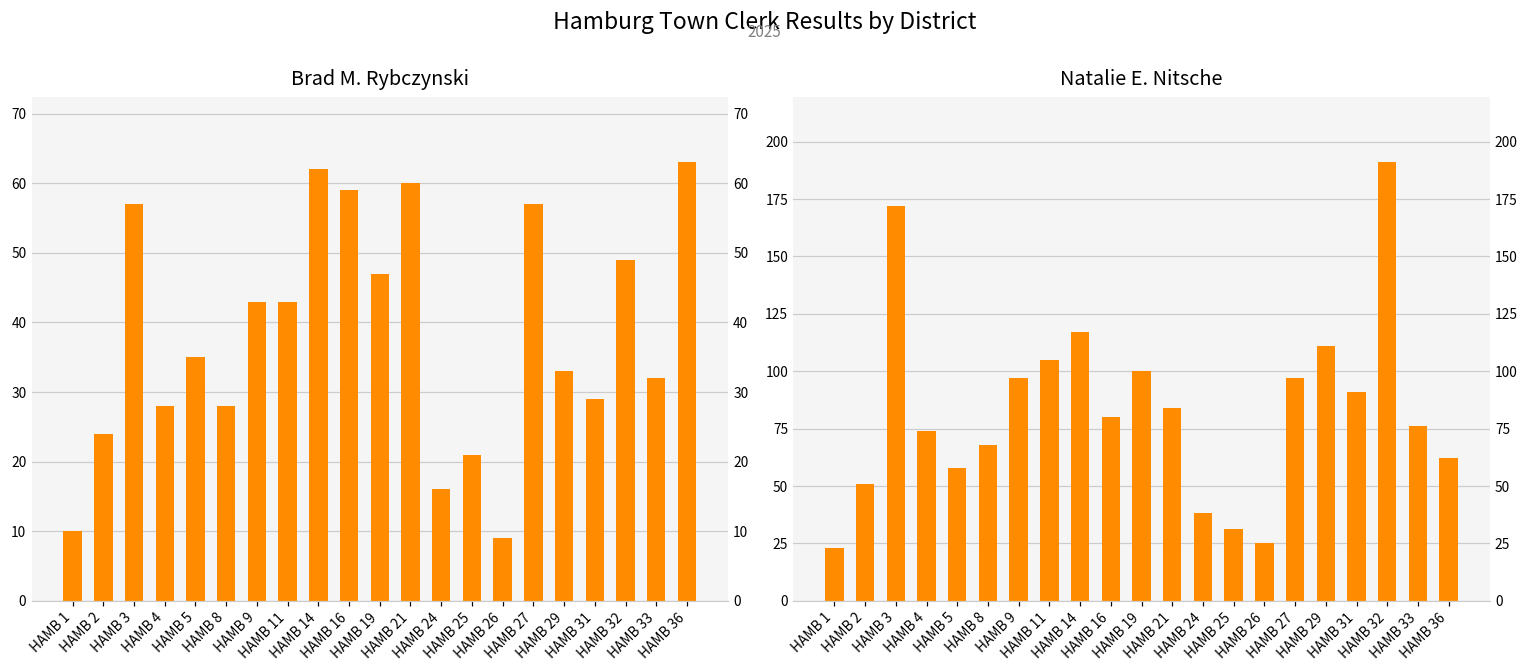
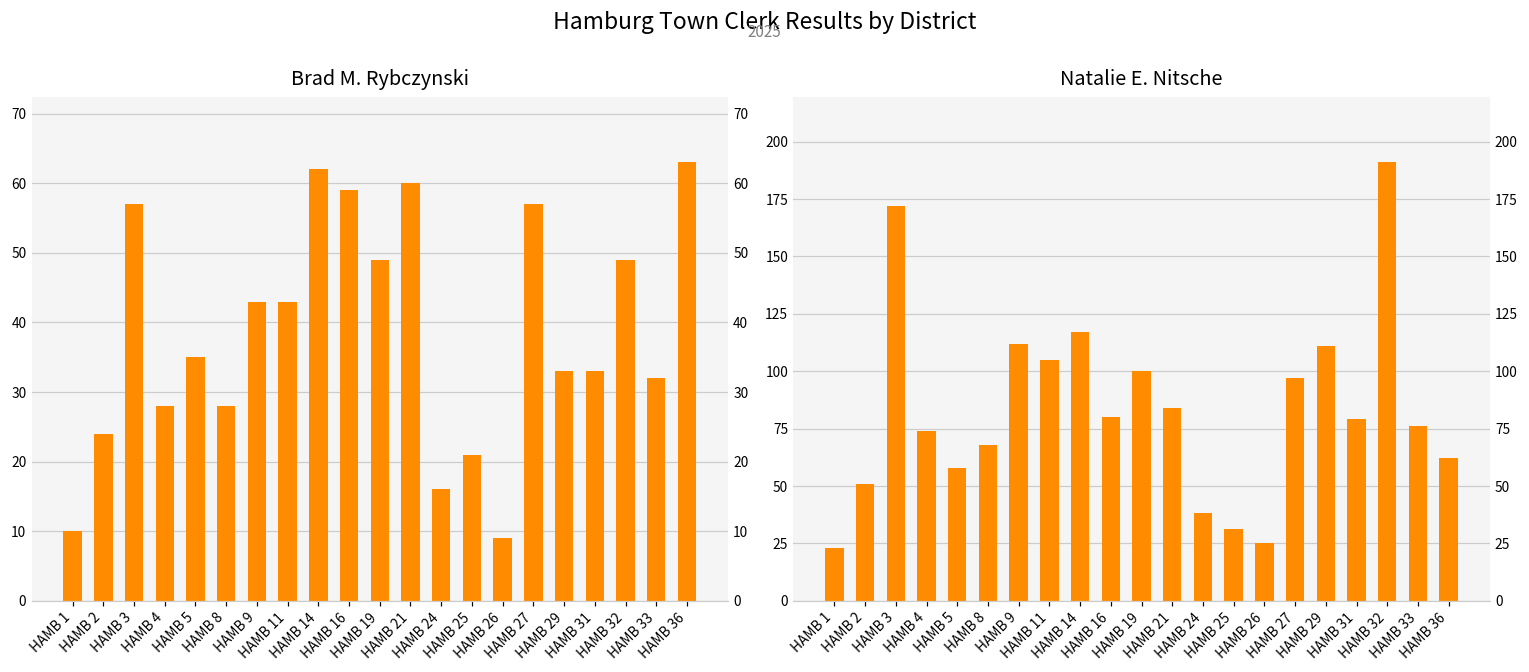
Brad M. Rybczynski, HAMB 19: 47 -> 49
Brad M. Rybczynski, HAMB 31: 29 -> 33
Natalie E. Nitsche, HAMB 9: 97 -> 112
Natalie E. Nitsche, HAMB 31: 91 -> 79
